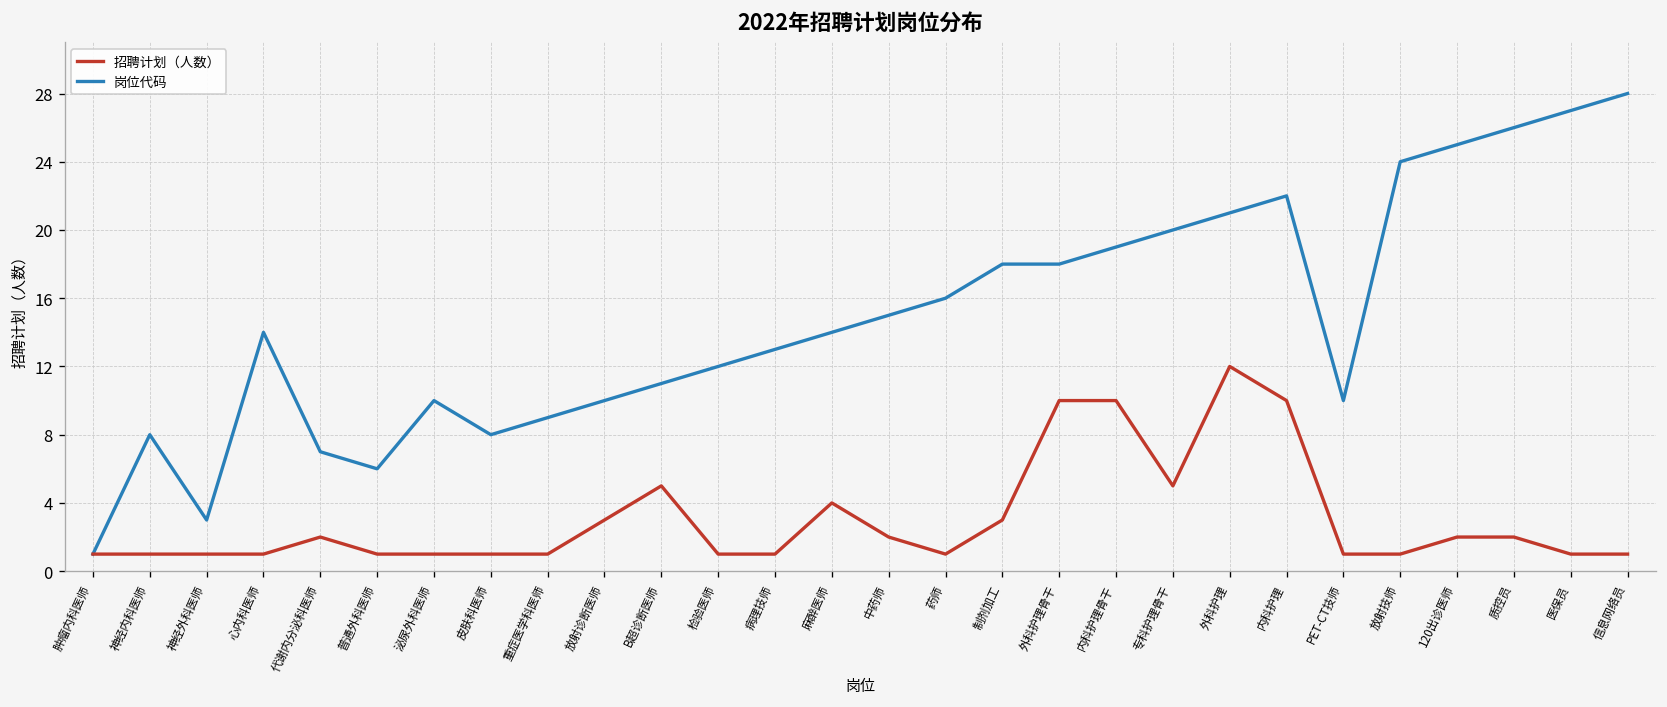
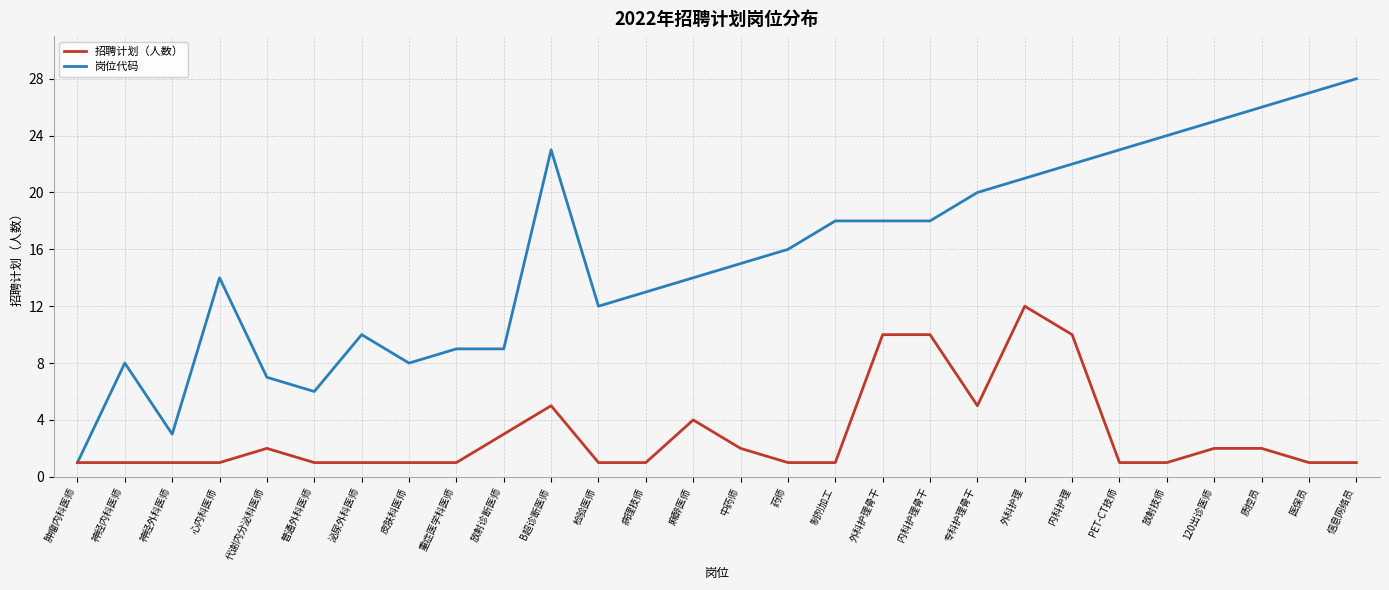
岗位代码, 放射诊断医师: 10 -> 9
岗位代码, B超诊断医师: 11 -> 23
招聘计划（人数）, 制剂加工: 3 -> 1
岗位代码, 内科护理骨干: 19 -> 18
岗位代码, PET-CT技师: 10 -> 23
